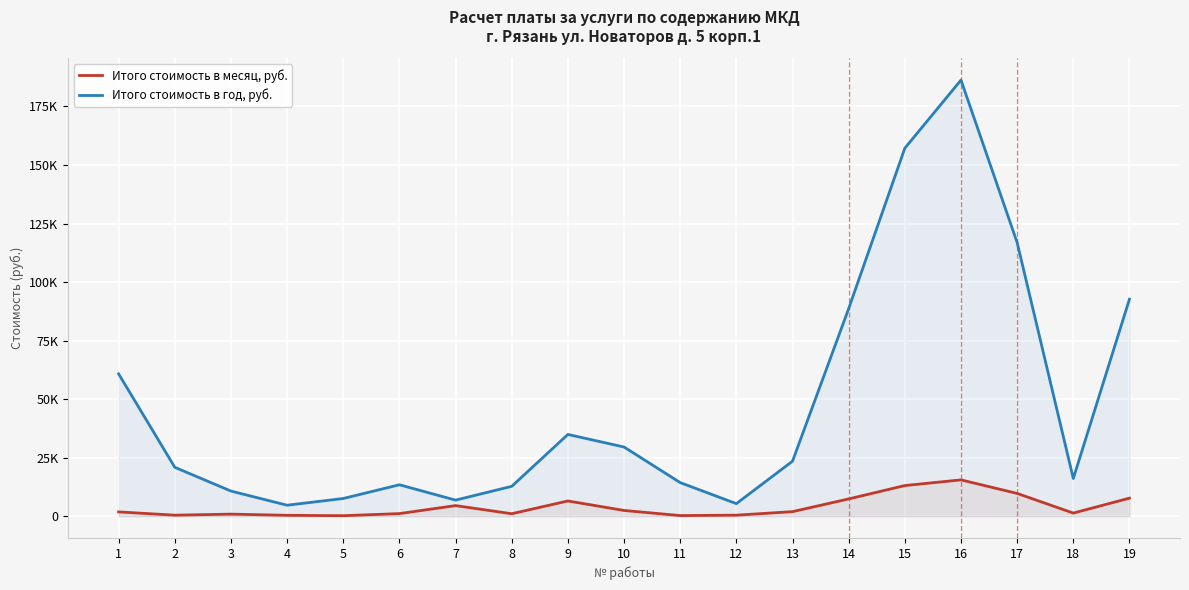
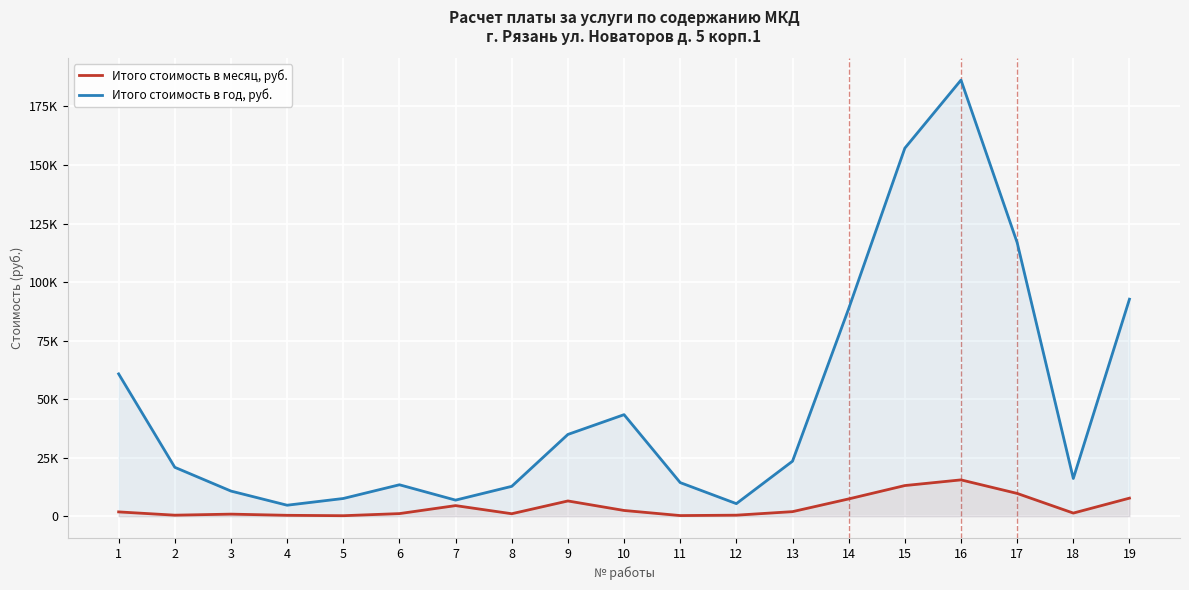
Итого стоимость в год, руб., 10: 30000 -> 43000
